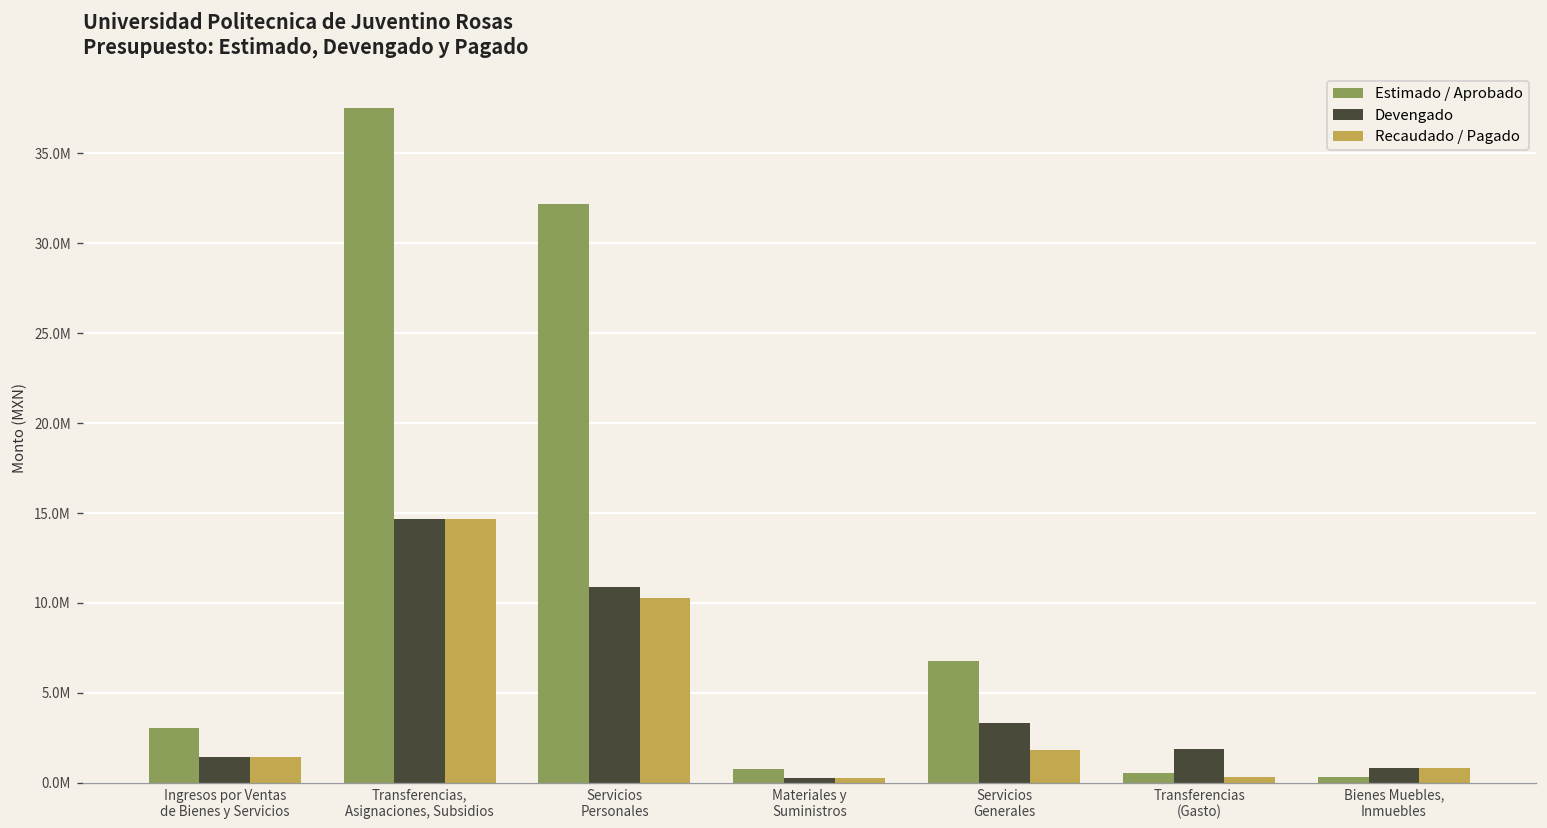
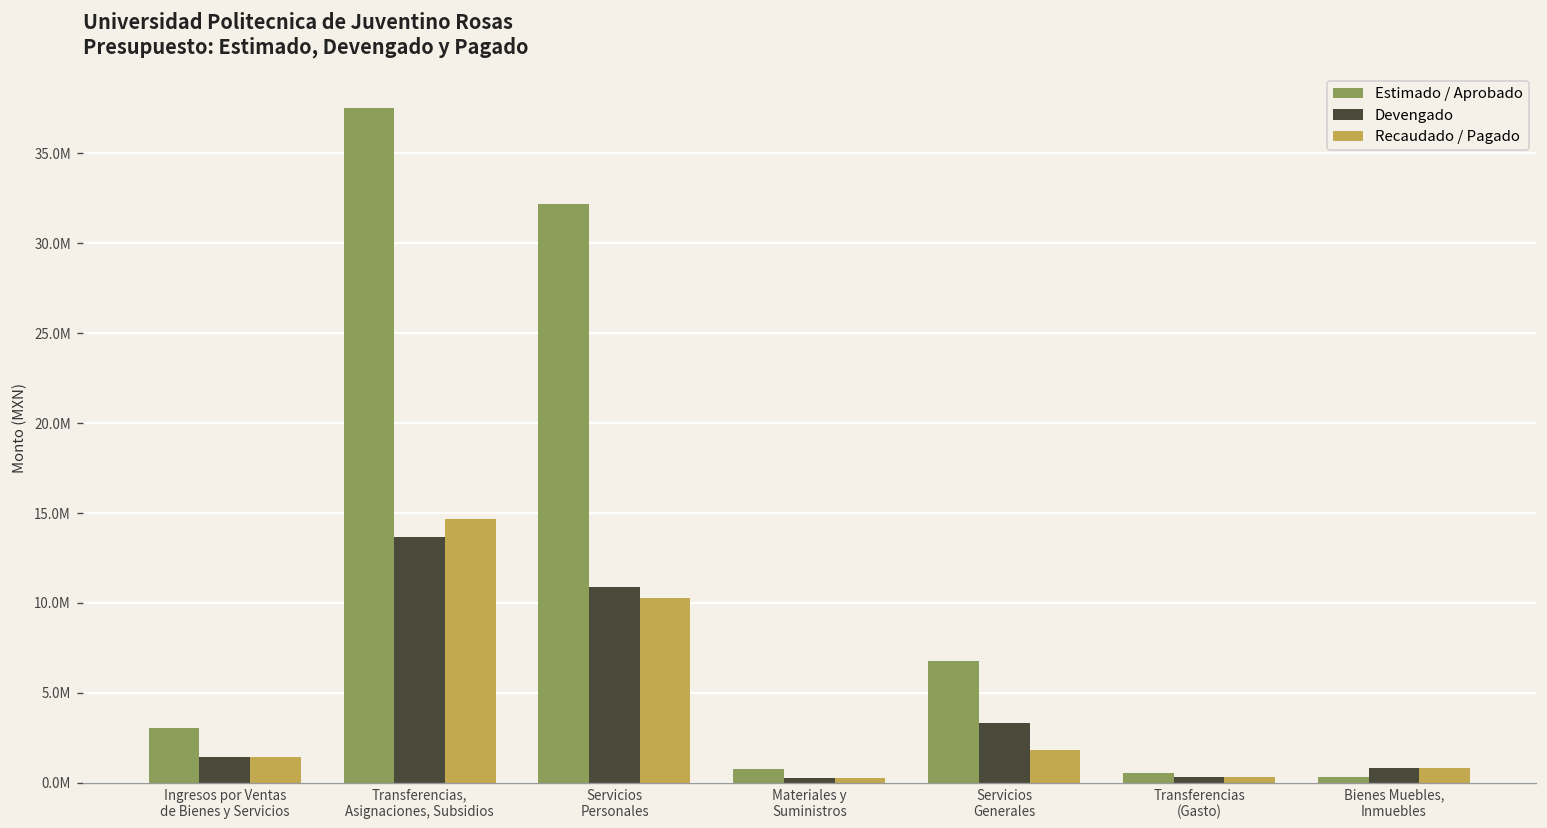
Devengado, Transferencias, Asignaciones, Subsidios: 14600000 -> 13700000
Devengado, Transferencias (Gasto): 1900000 -> 300000
